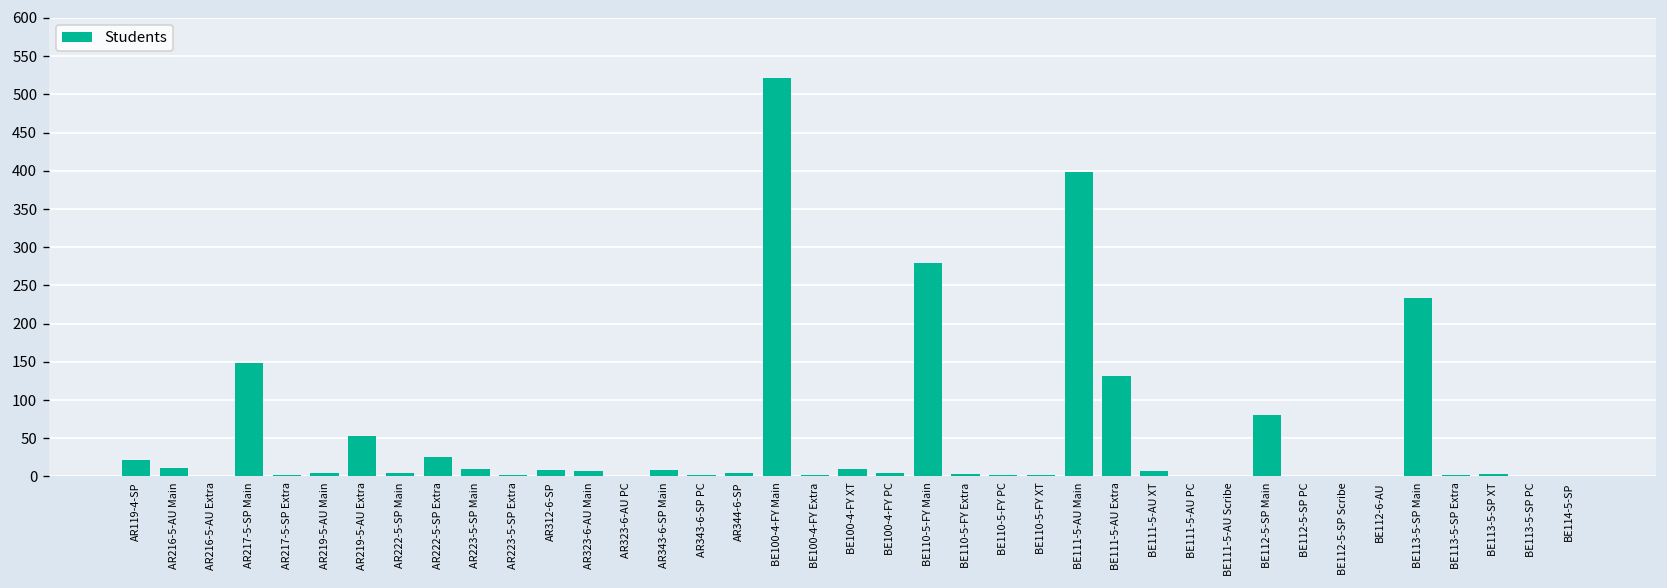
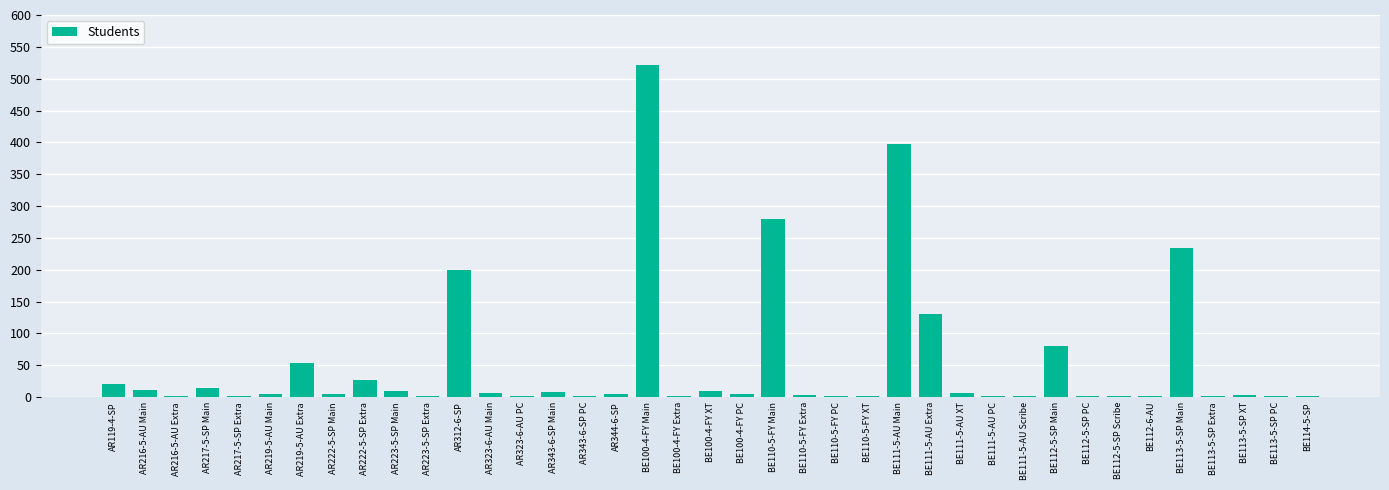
AR217-5-SP Main: 150 -> 10
AR312-6-SP: 10 -> 200
